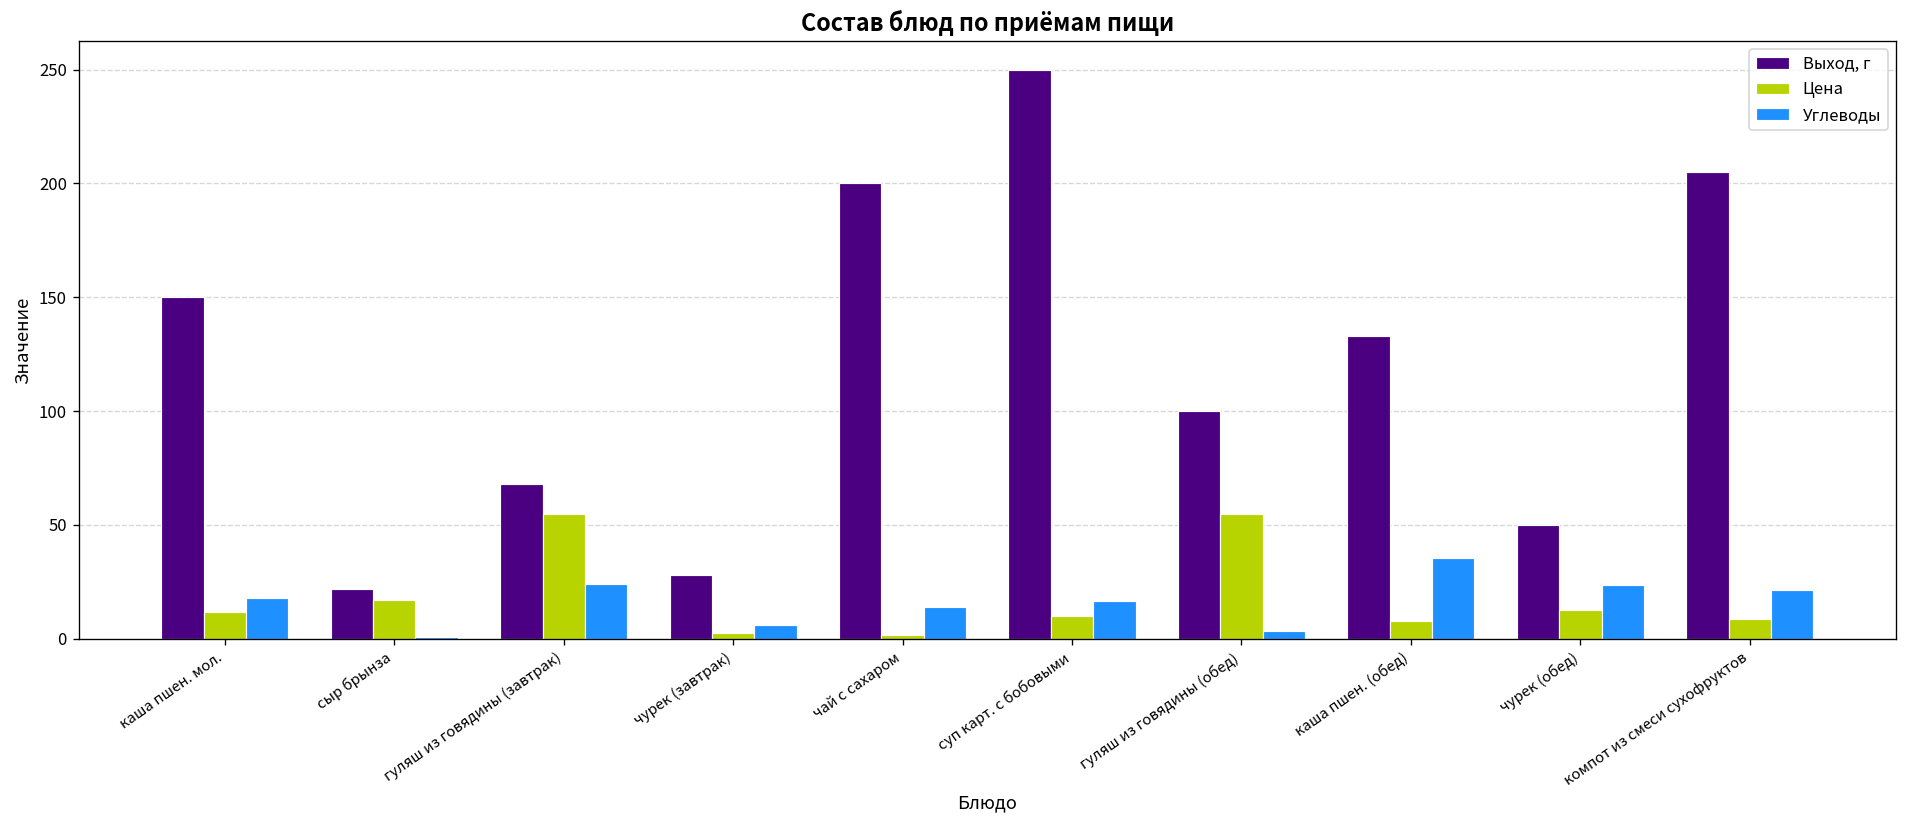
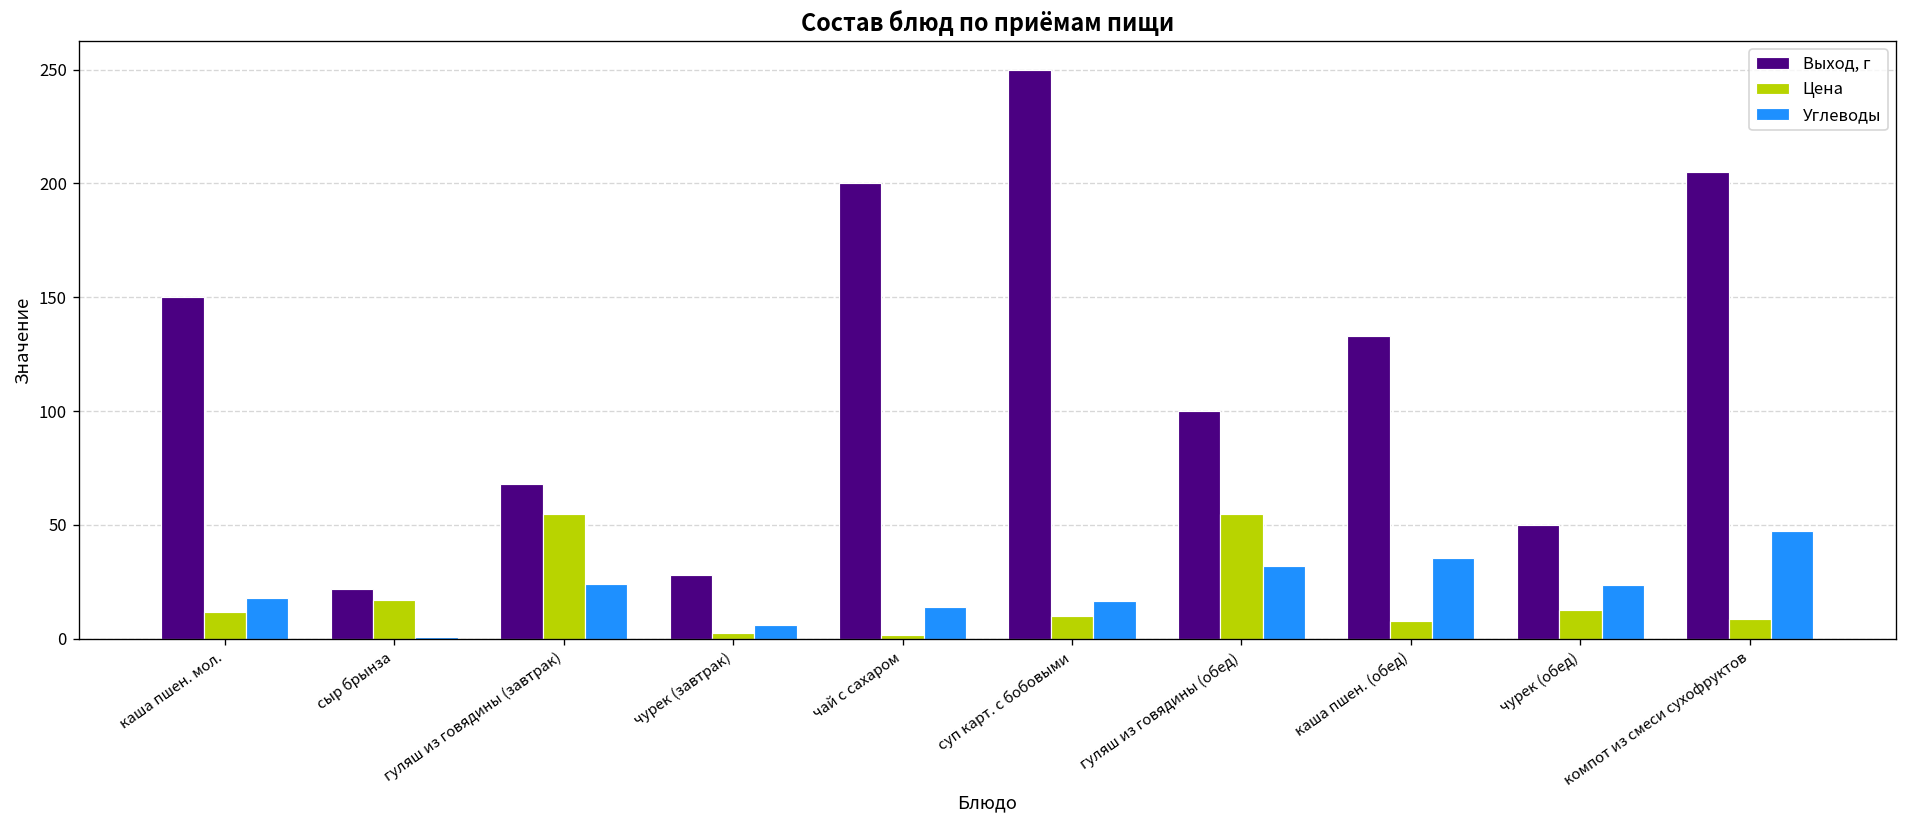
Углеводы, гуляш из говядины (обед): 3 -> 32
Углеводы, компот из смеси сухофруктов: 22 -> 47
